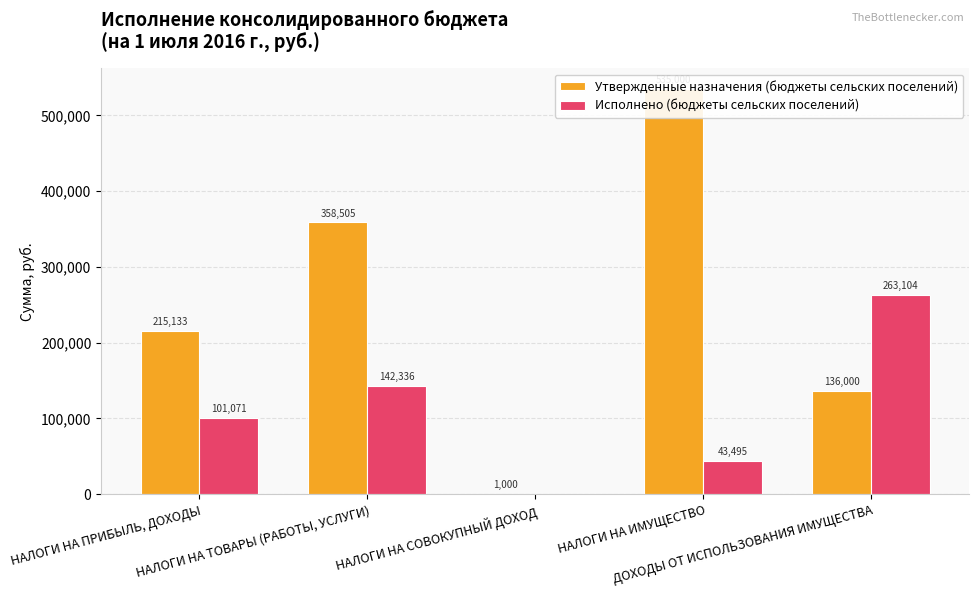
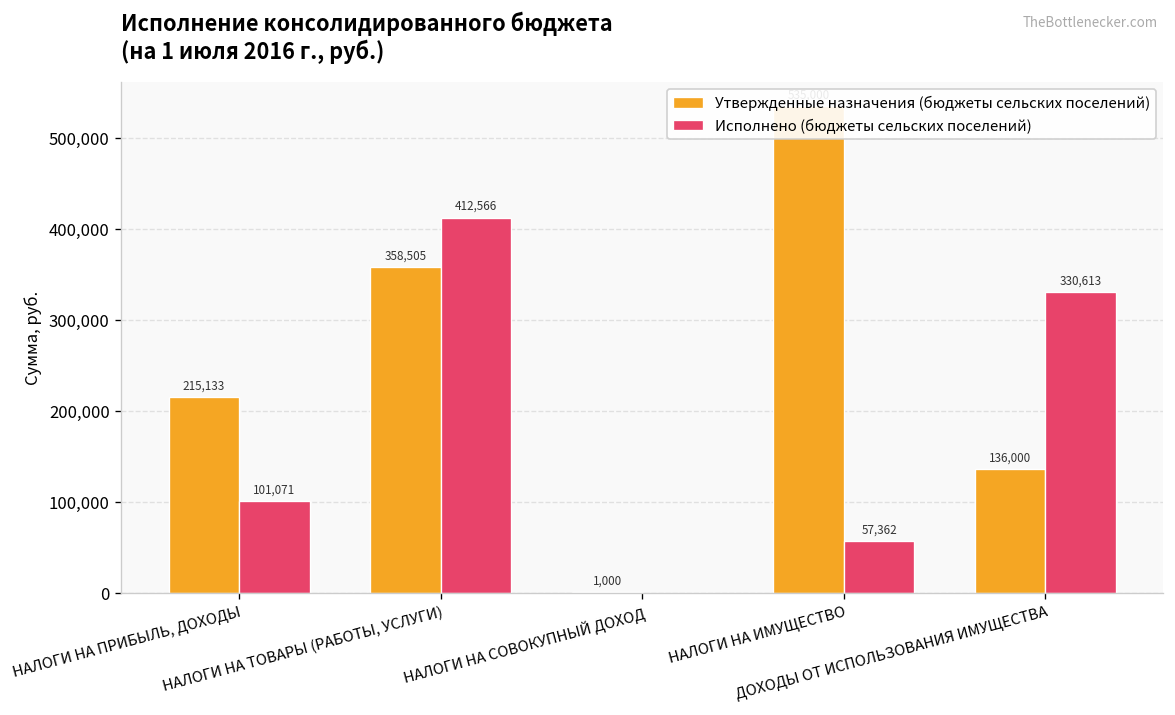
Исполнено (бюджеты сельских поселений), НАЛОГИ НА ТОВАРЫ (РАБОТЫ, УСЛУГИ): 142,336 -> 412,566
Исполнено (бюджеты сельских поселений), НАЛОГИ НА ИМУЩЕСТВО: 43,495 -> 57,362
Исполнено (бюджеты сельских поселений), ДОХОДЫ ОТ ИСПОЛЬЗОВАНИЯ ИМУЩЕСТВА: 263,104 -> 330,613
